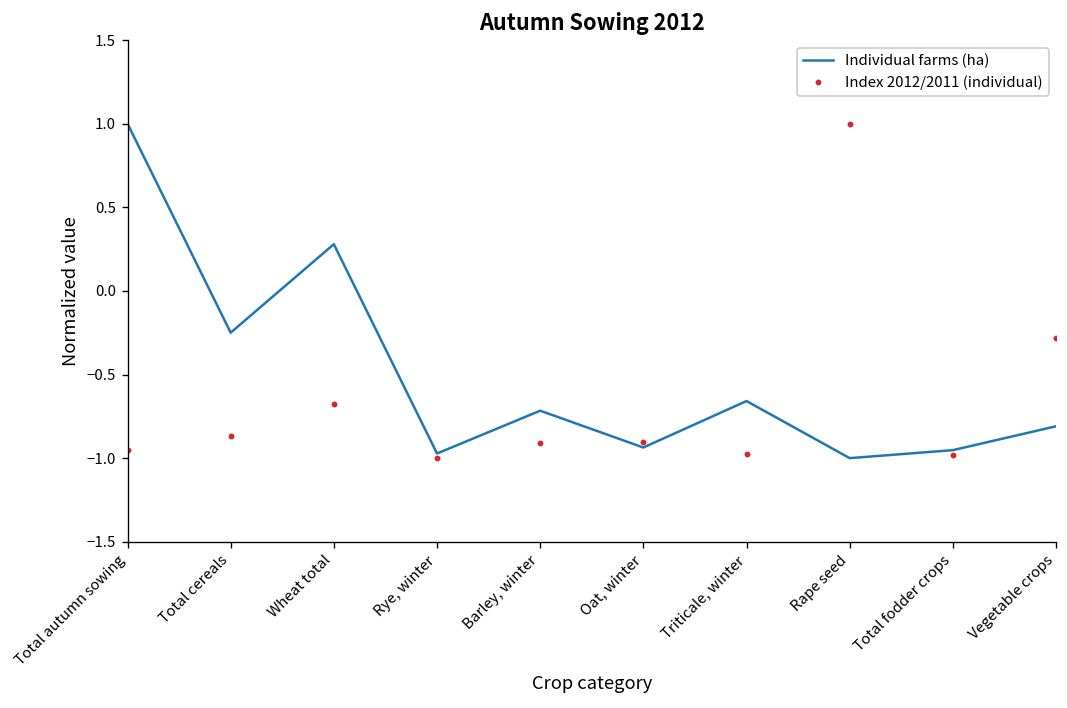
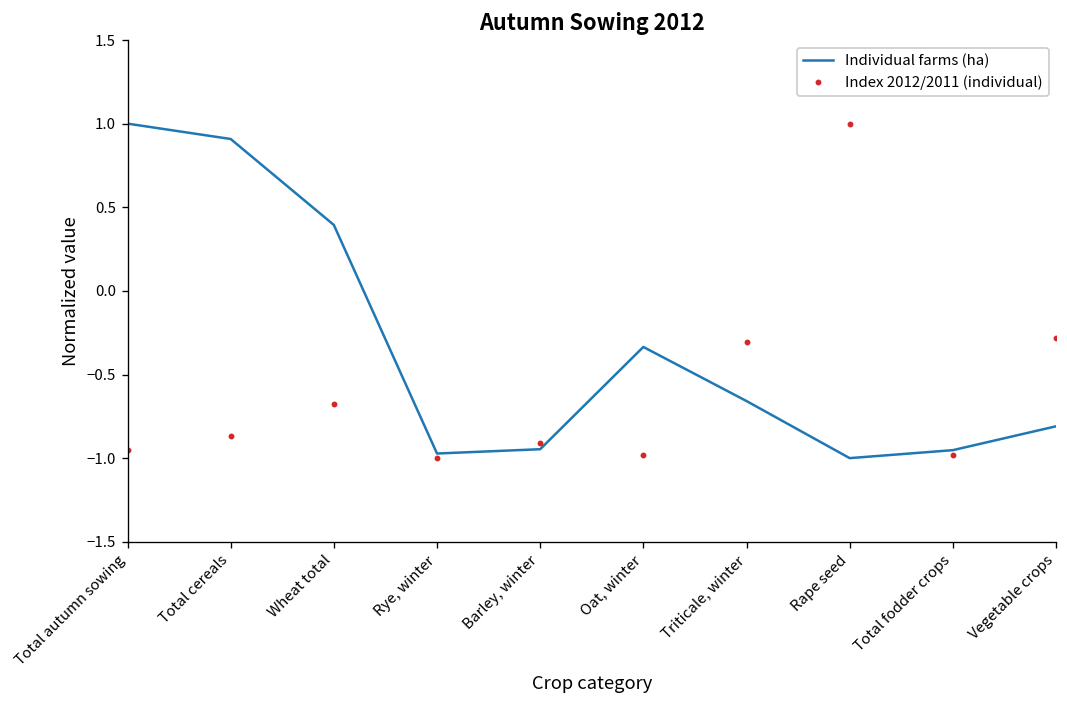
Individual farms (ha), Total cereals: -0.25 -> 0.91
Individual farms (ha), Wheat total: 0.28 -> 0.39
Individual farms (ha), Barley, winter: -0.72 -> -0.95
Individual farms (ha), Oat, winter: -0.94 -> -0.34
Index 2012/2011 (individual), Oat, winter: -0.90 -> -0.98
Index 2012/2011 (individual), Triticale, winter: -0.97 -> -0.30
